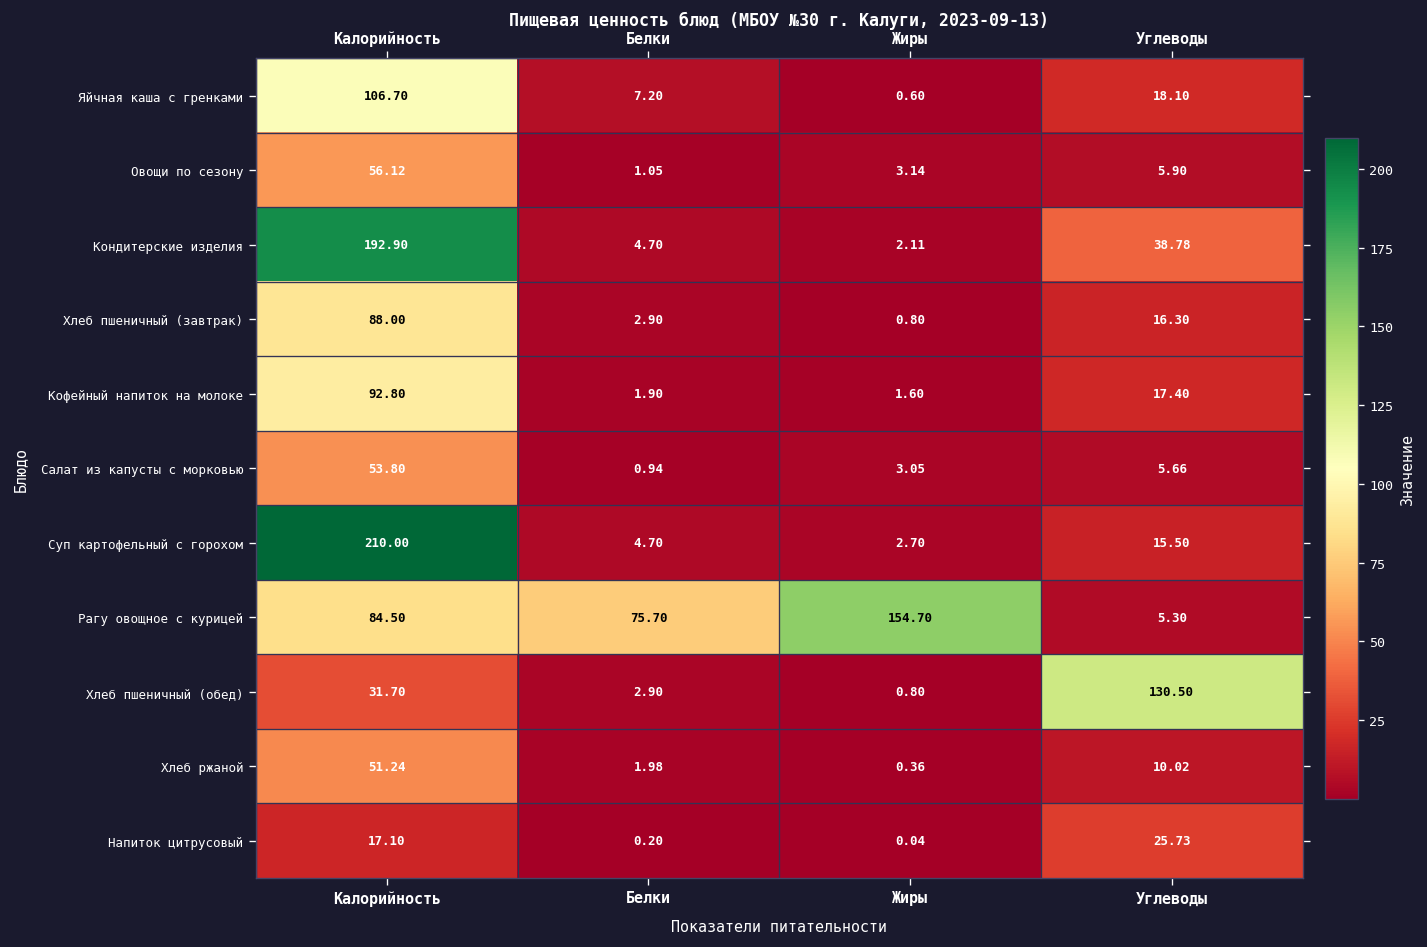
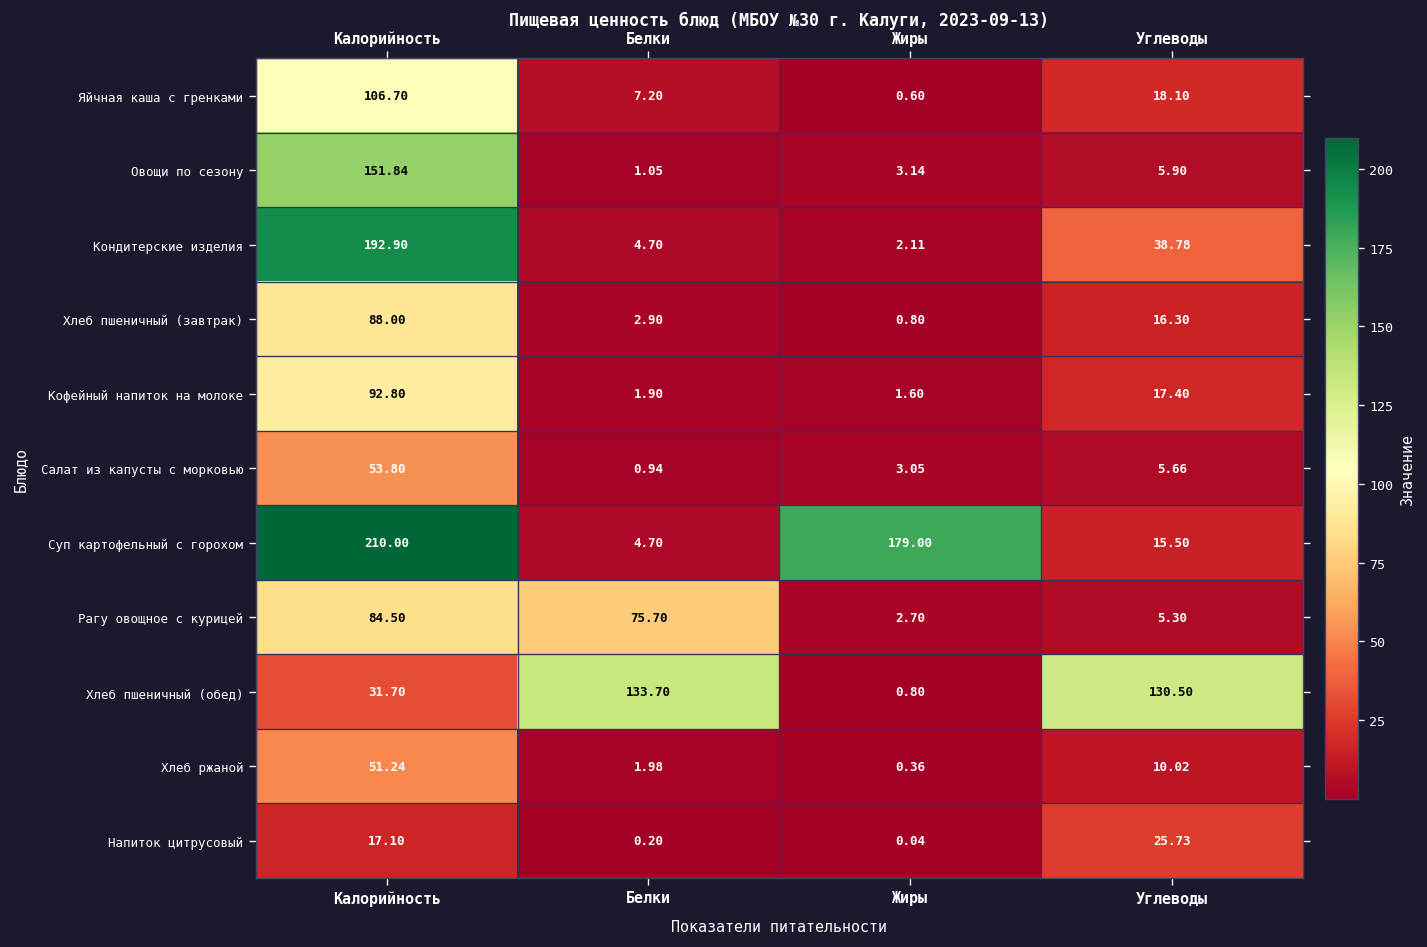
Овощи по сезону, Калорийность: 56.12 -> 151.84
Суп картофельный с горохом, Жиры: 2.70 -> 179.00
Рагу овощное с курицей, Жиры: 154.70 -> 2.70
Хлеб пшеничный (обед), Белки: 2.90 -> 133.70
